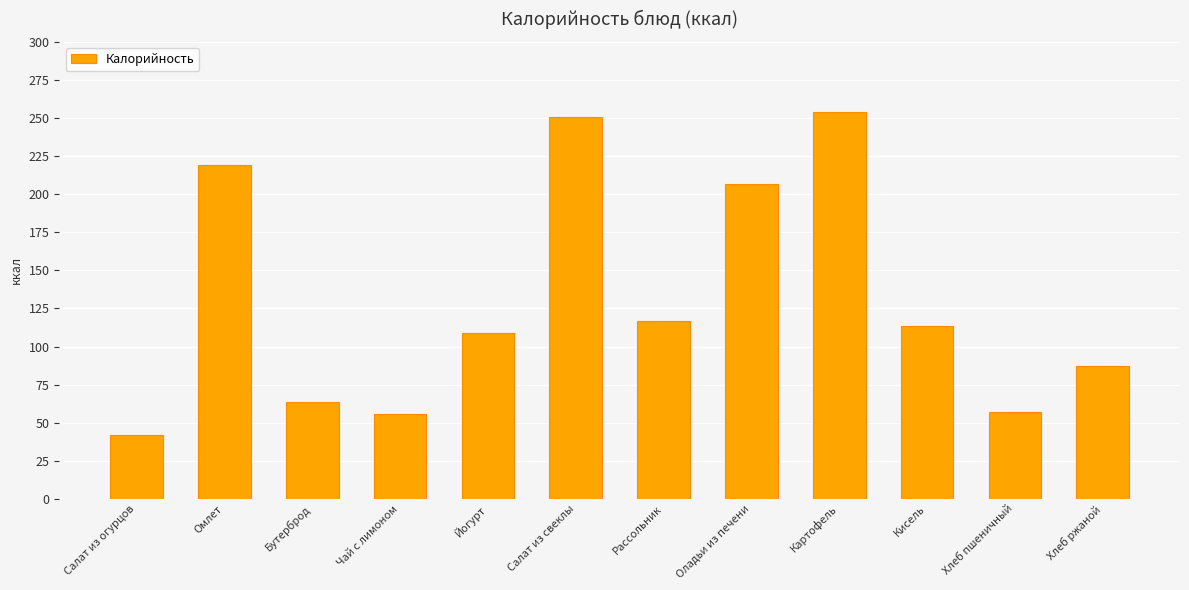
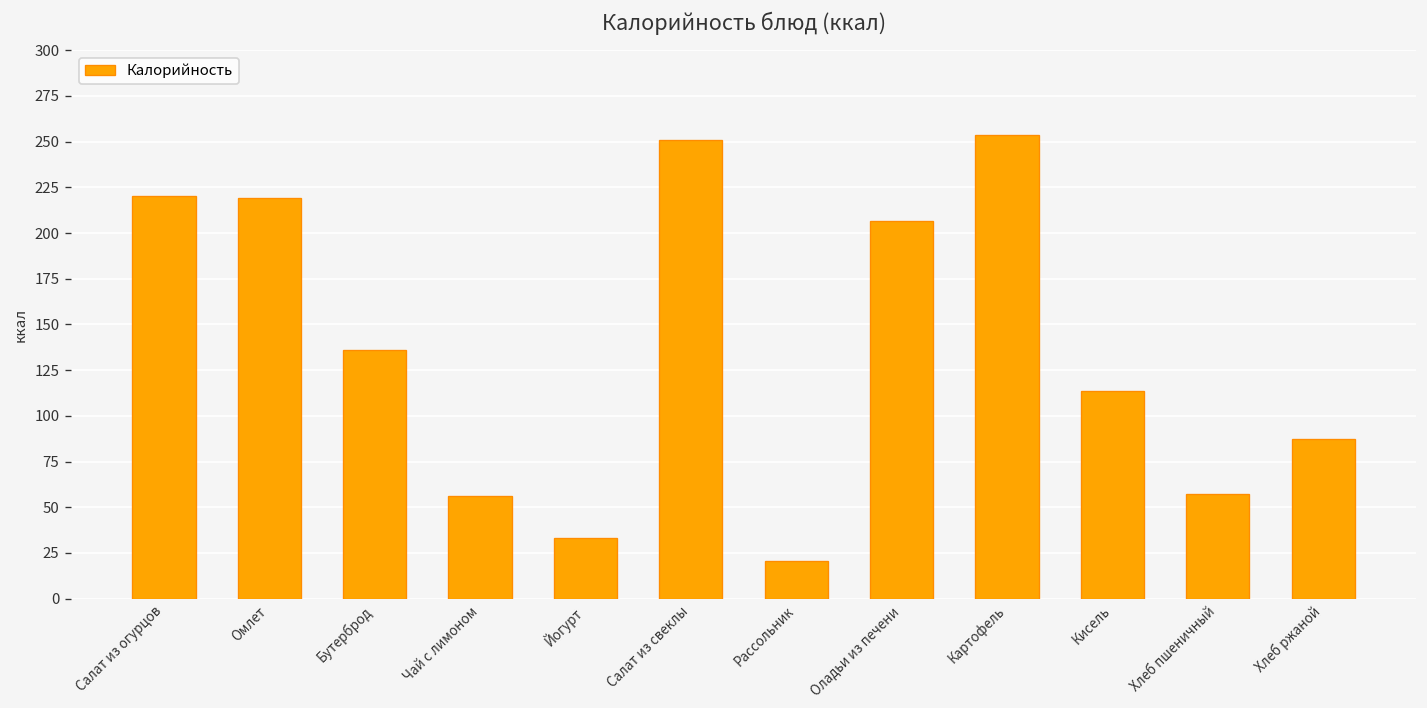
Салат из огурцов: 42 -> 220
Бутерброд: 64 -> 136
Йогурт: 109 -> 33
Рассольник: 117 -> 21
